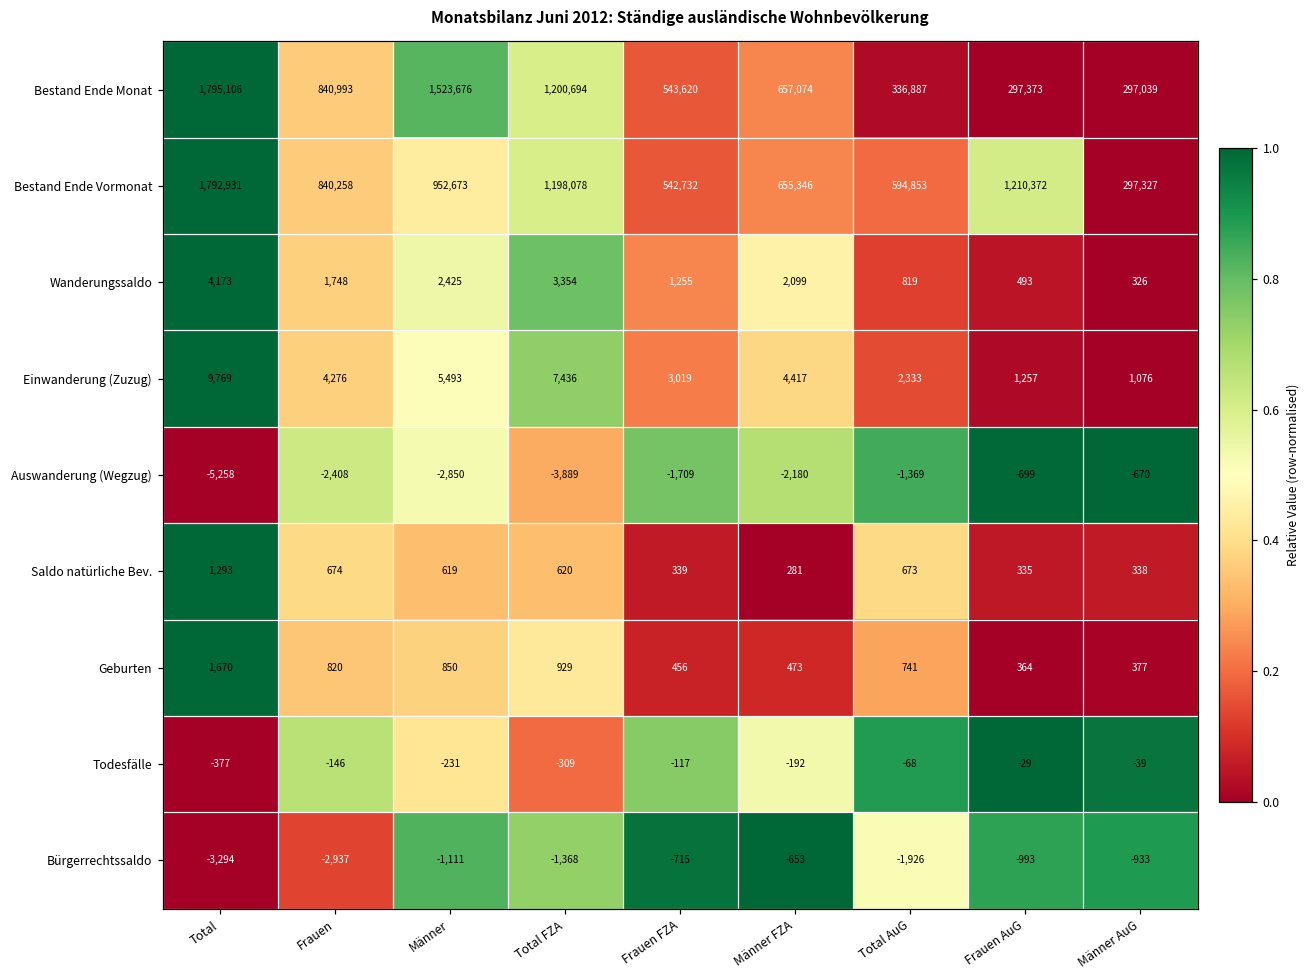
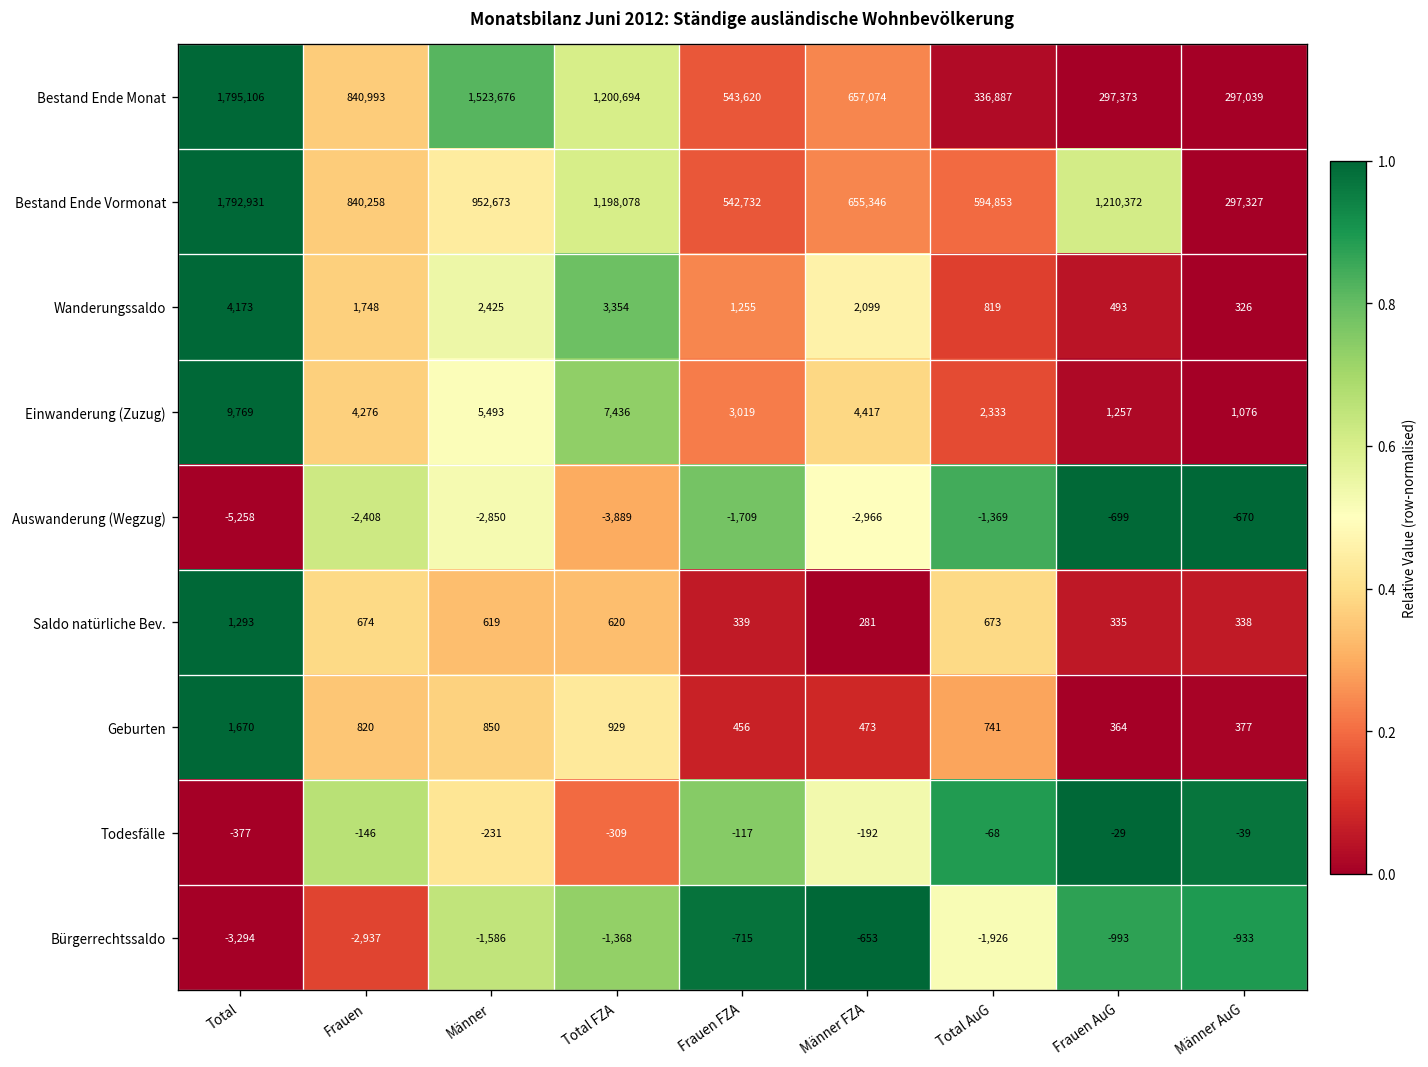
Auswanderung (Wegzug), Männer FZA: -2,180 -> -2,966
Bürgerrechtssaldo, Männer: -1,111 -> -1,586
